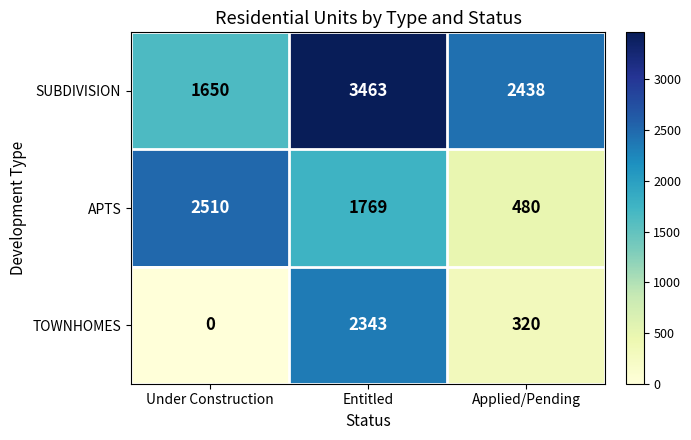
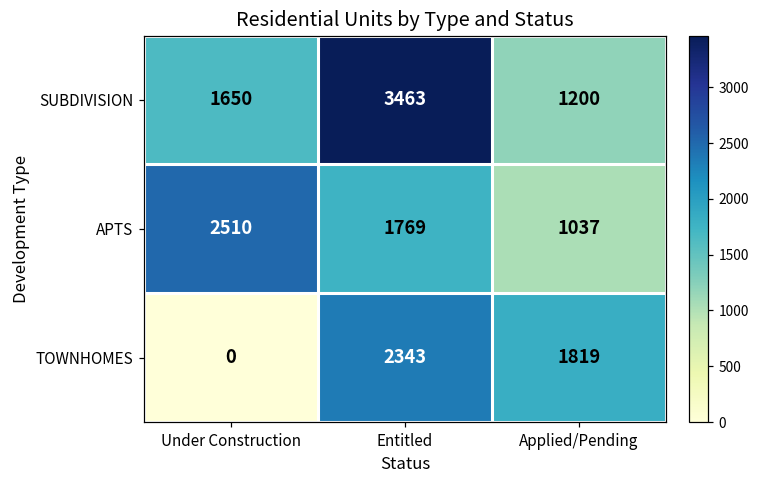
SUBDIVISION, Applied/Pending: 2438 -> 1200
APTS, Applied/Pending: 480 -> 1037
TOWNHOMES, Applied/Pending: 320 -> 1819
